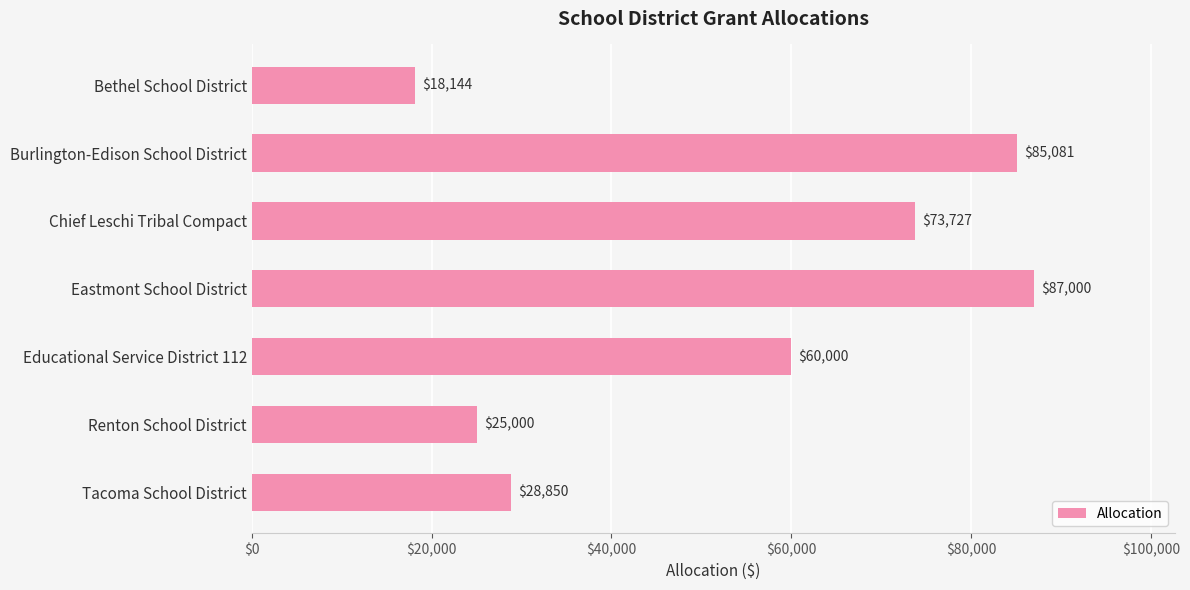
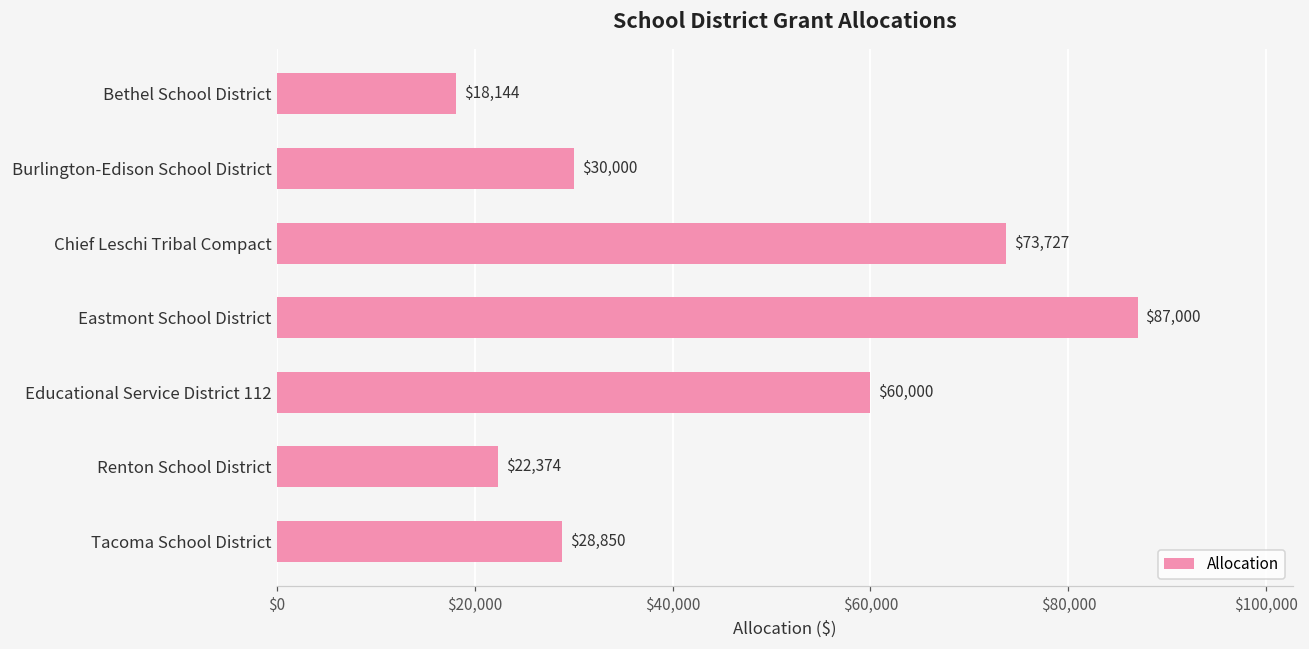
Burlington-Edison School District: $85,081 -> $30,000
Renton School District: $25,000 -> $22,374
